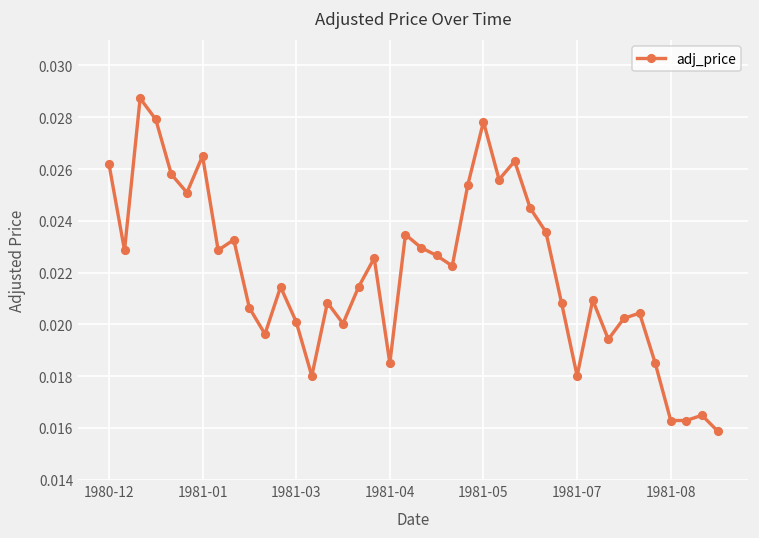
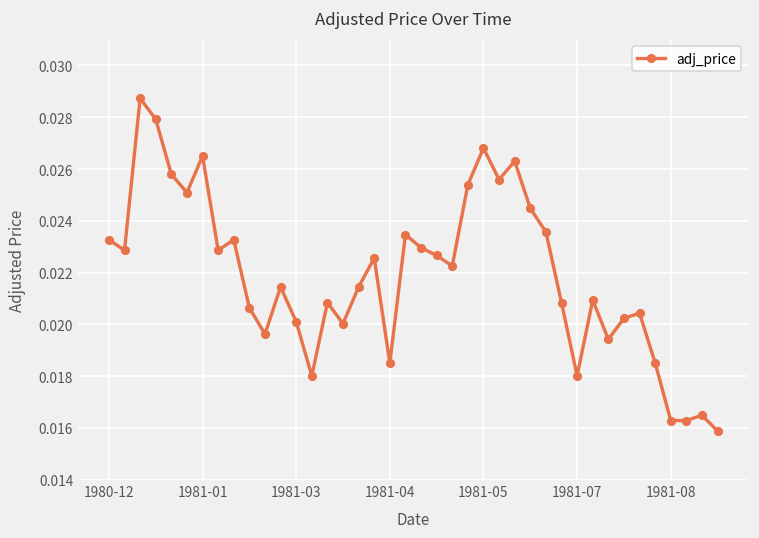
1980-12: 0.0262 -> 0.0233
1981-05: 0.0278 -> 0.0268
